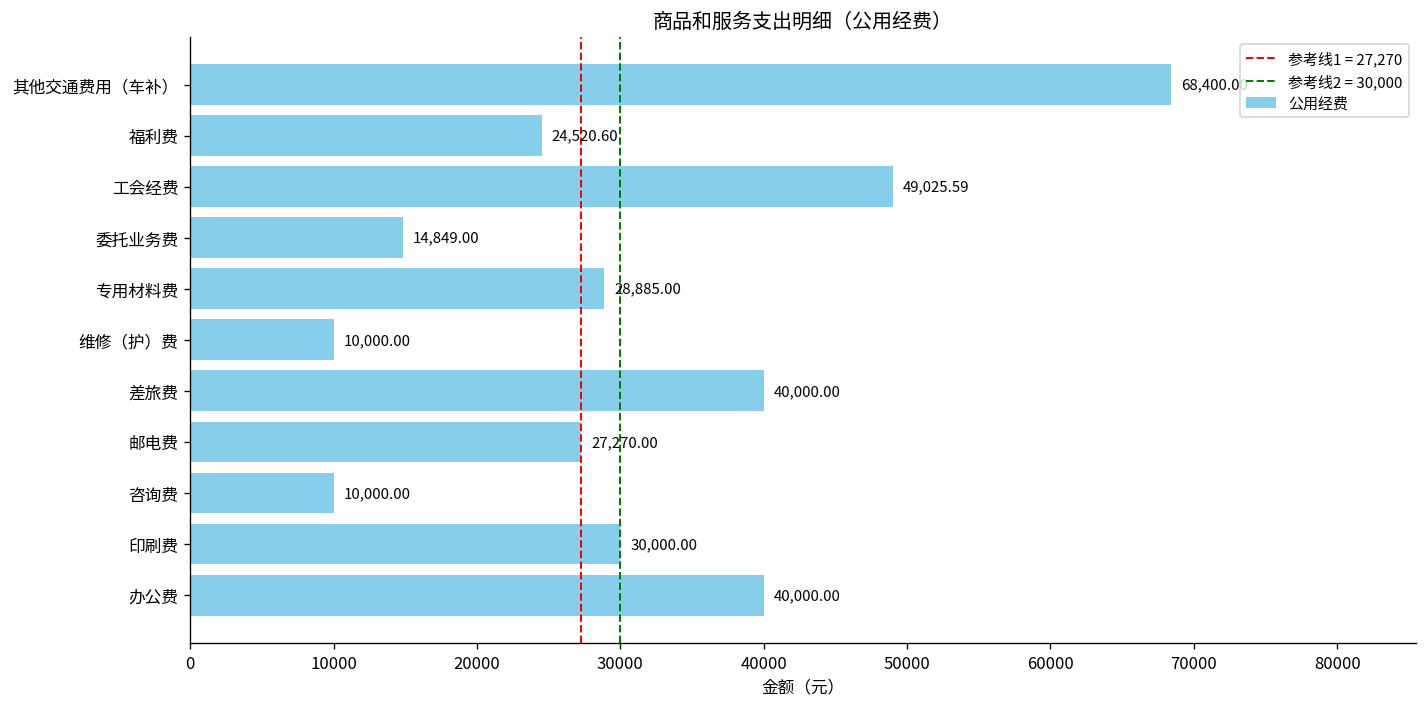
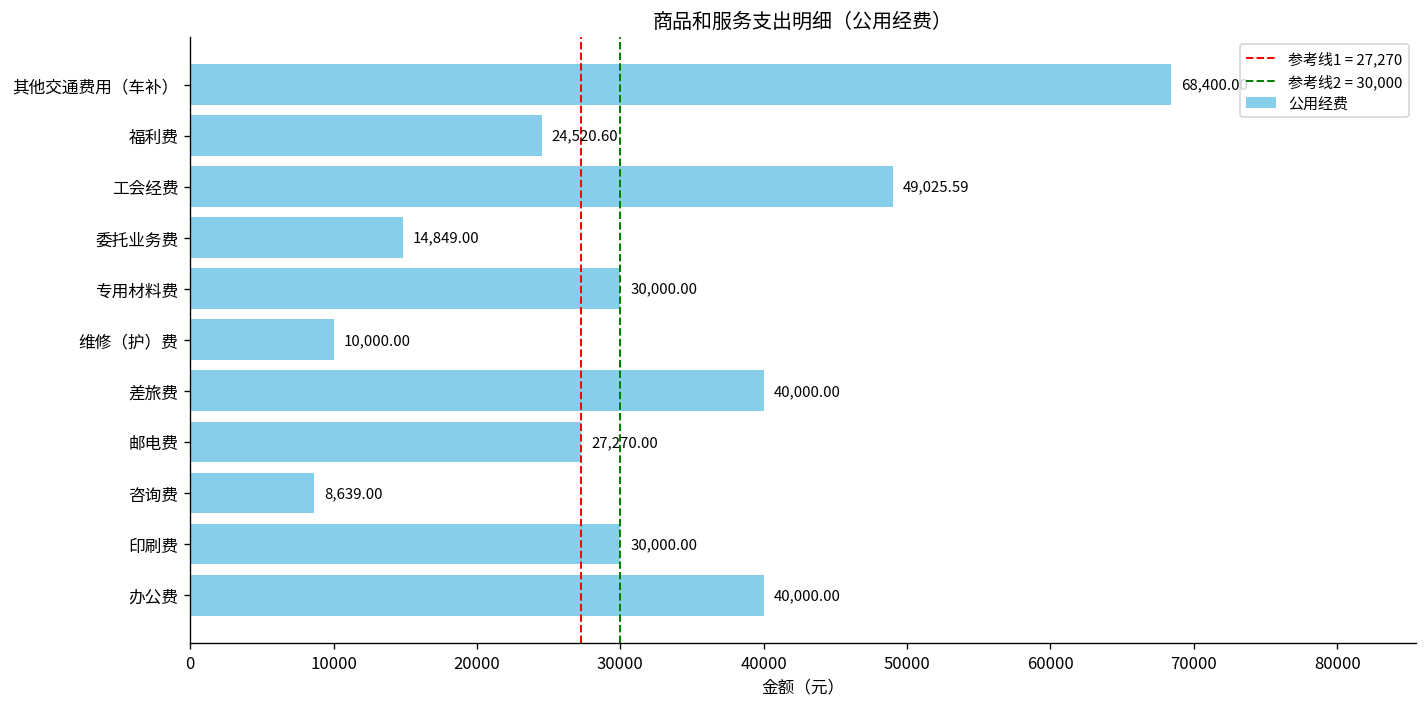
专用材料费: 28,885.00 -> 30,000.00
咨询费: 10,000.00 -> 8,639.00
